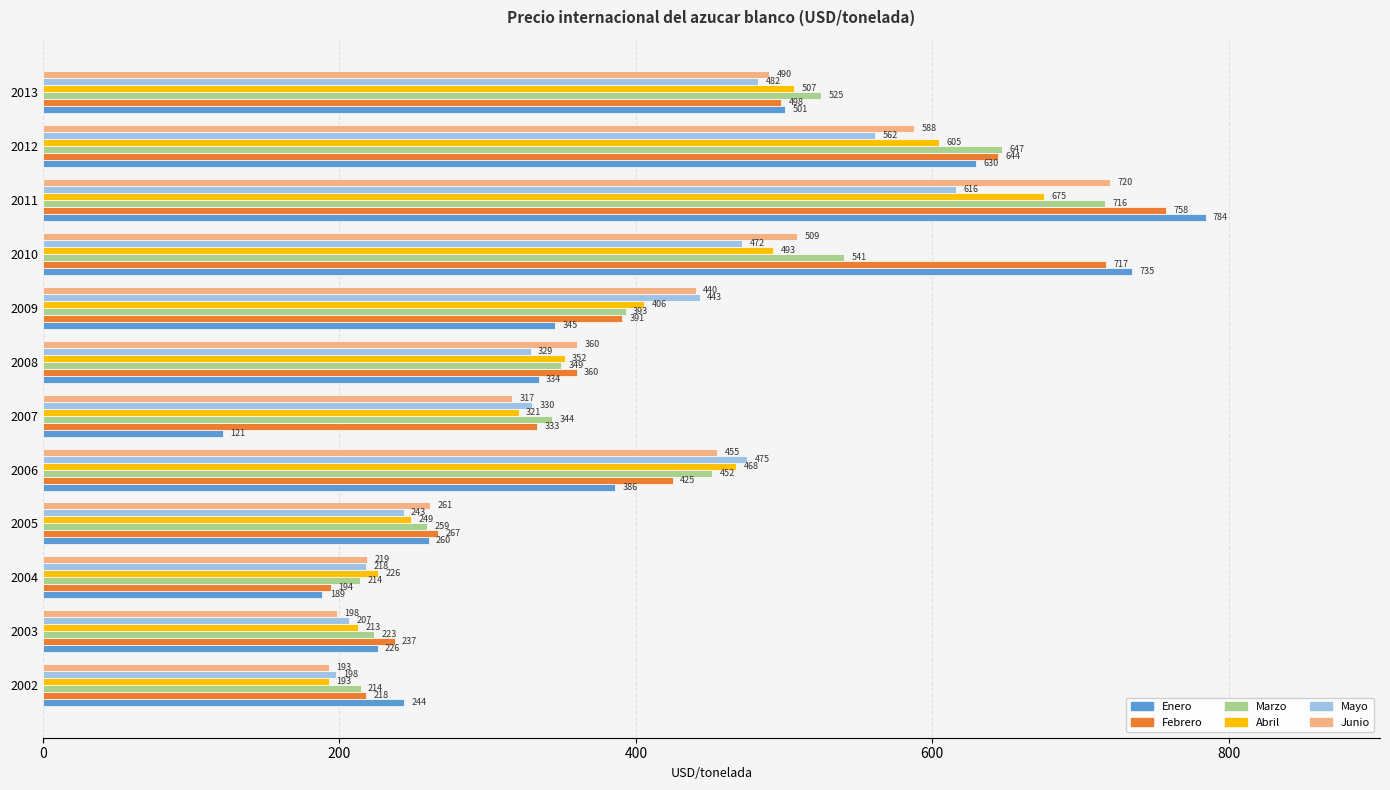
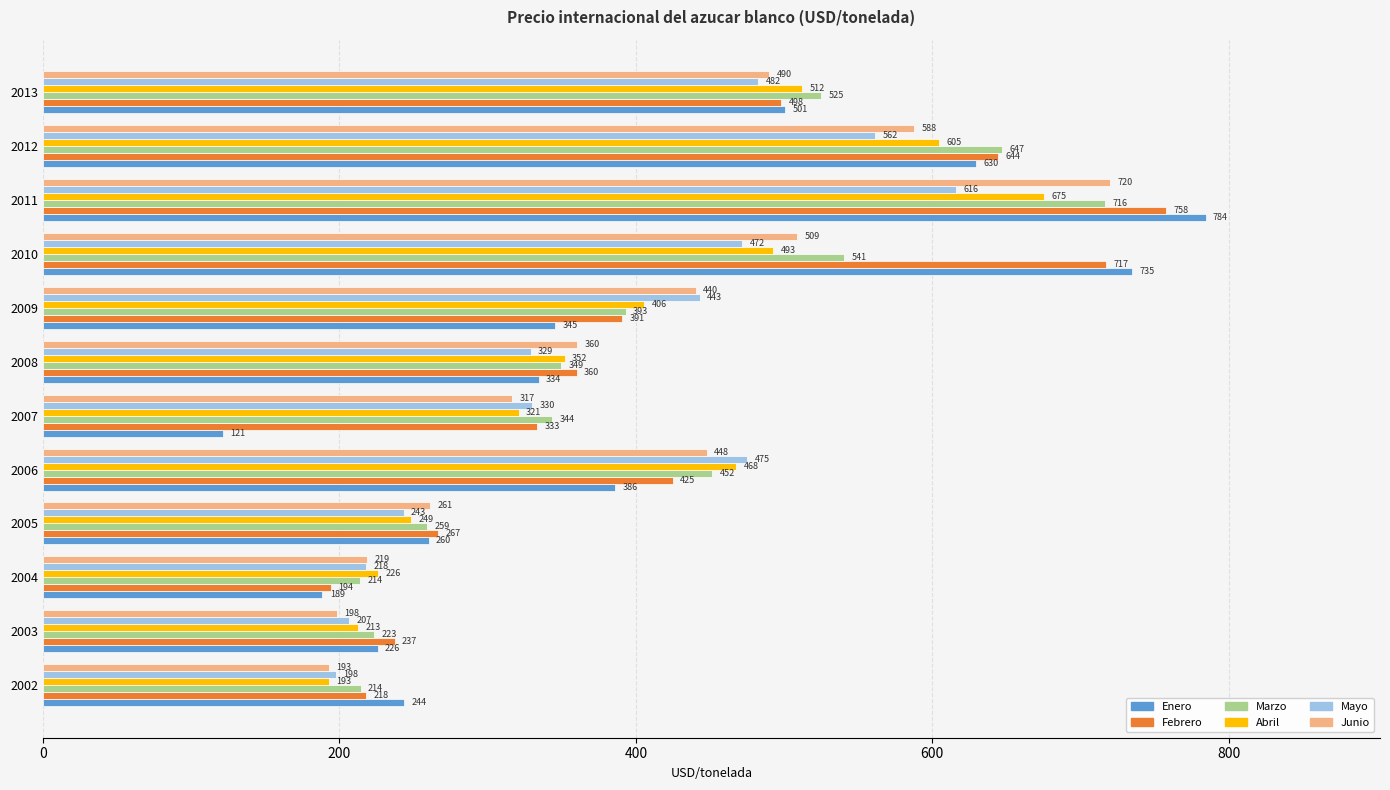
Abril, 2013: 507 -> 512
Junio, 2006: 455 -> 448
